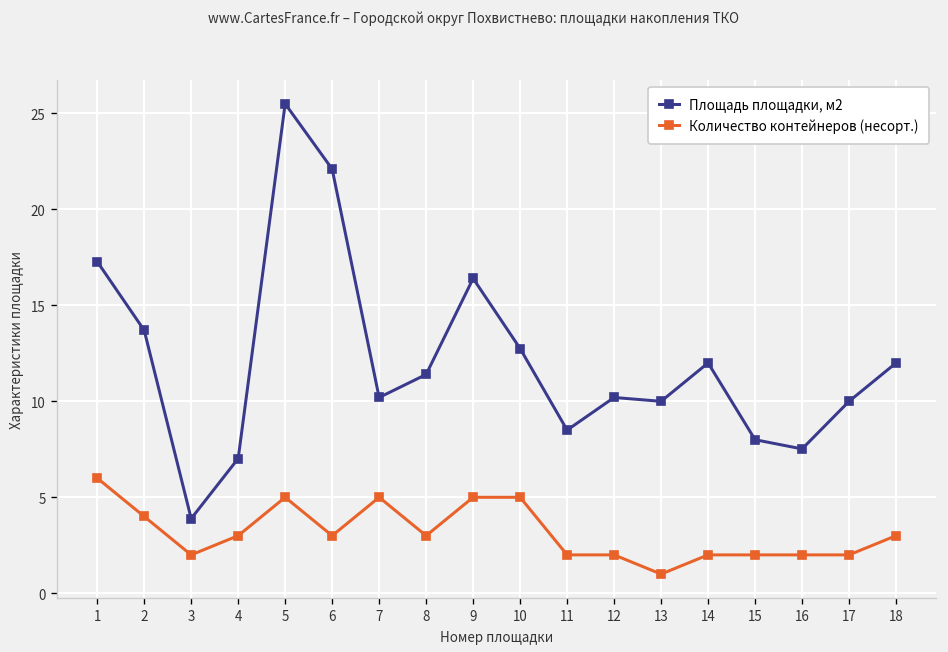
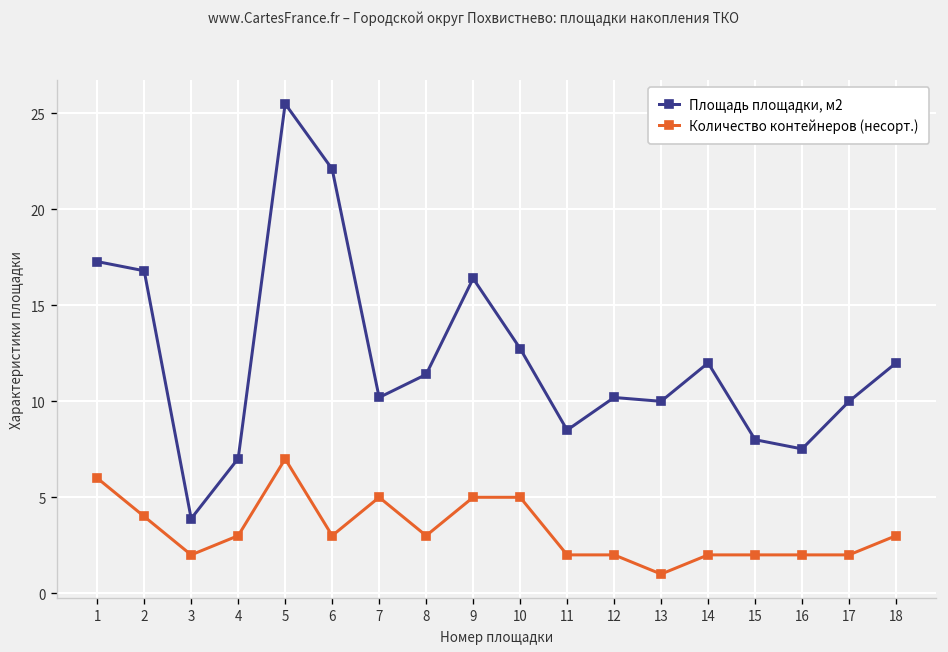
Площадь площадки, м2, 2: 13.7 -> 16.8
Количество контейнеров (несорт.), 5: 5 -> 7
